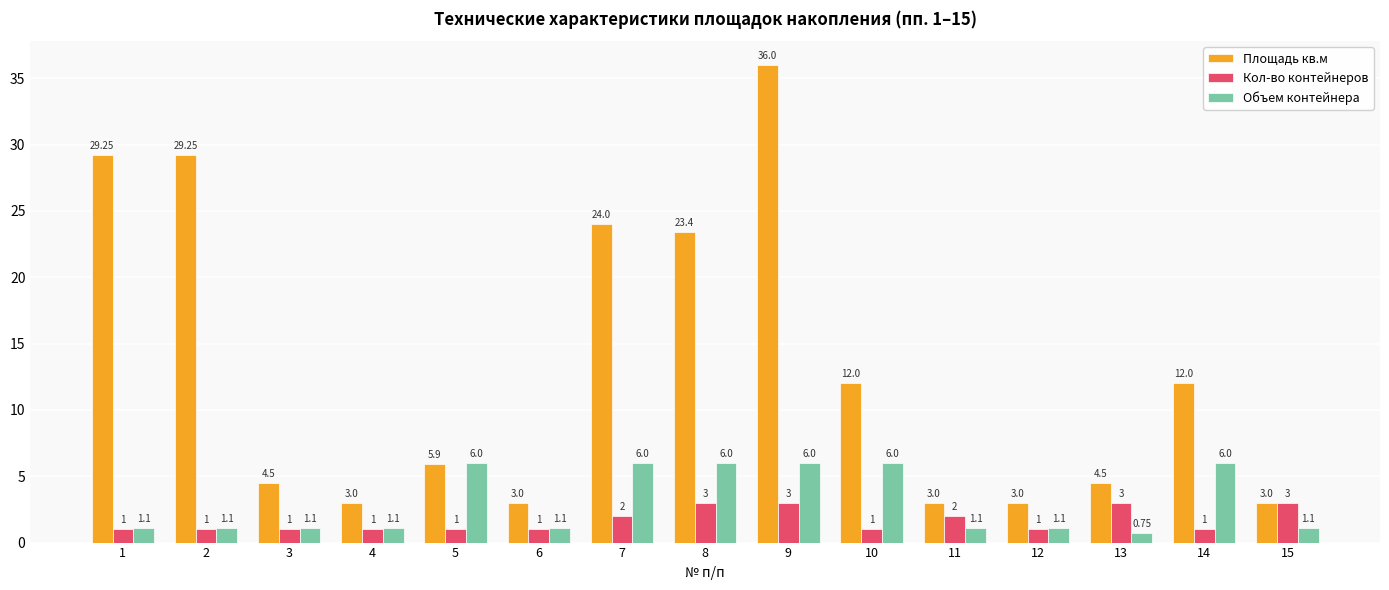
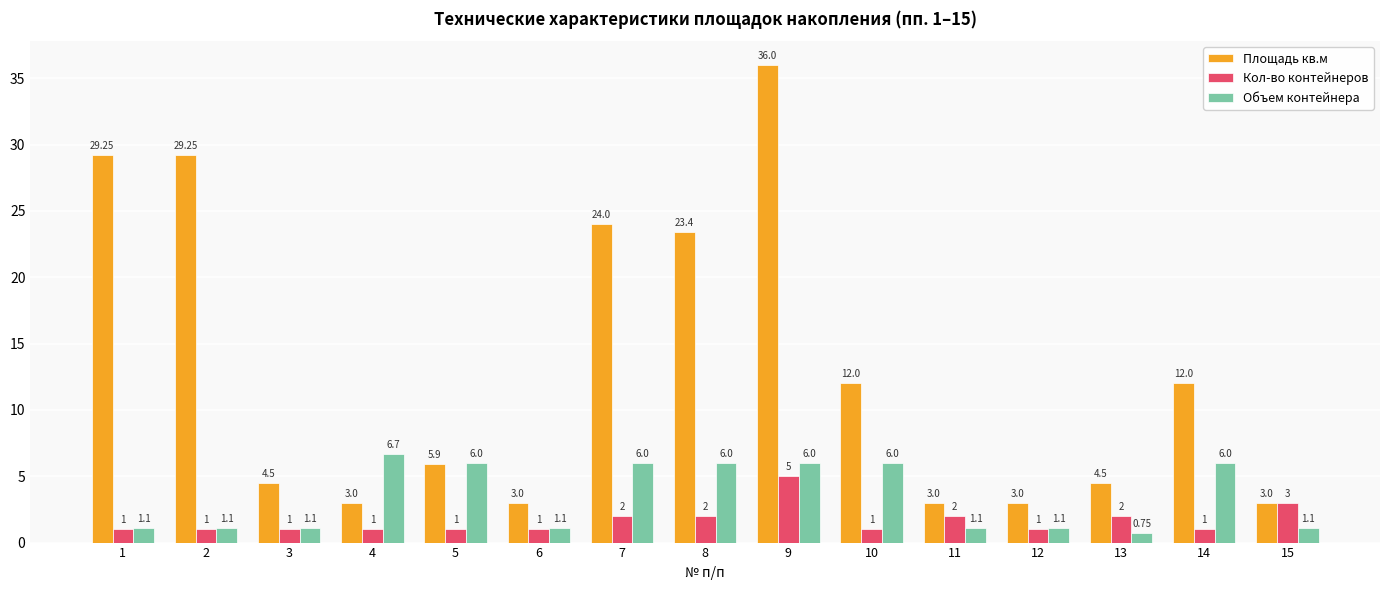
Объем контейнера, 4: 1.1 -> 6.7
Кол-во контейнеров, 8: 3 -> 2
Кол-во контейнеров, 9: 3 -> 5
Кол-во контейнеров, 13: 3 -> 2
